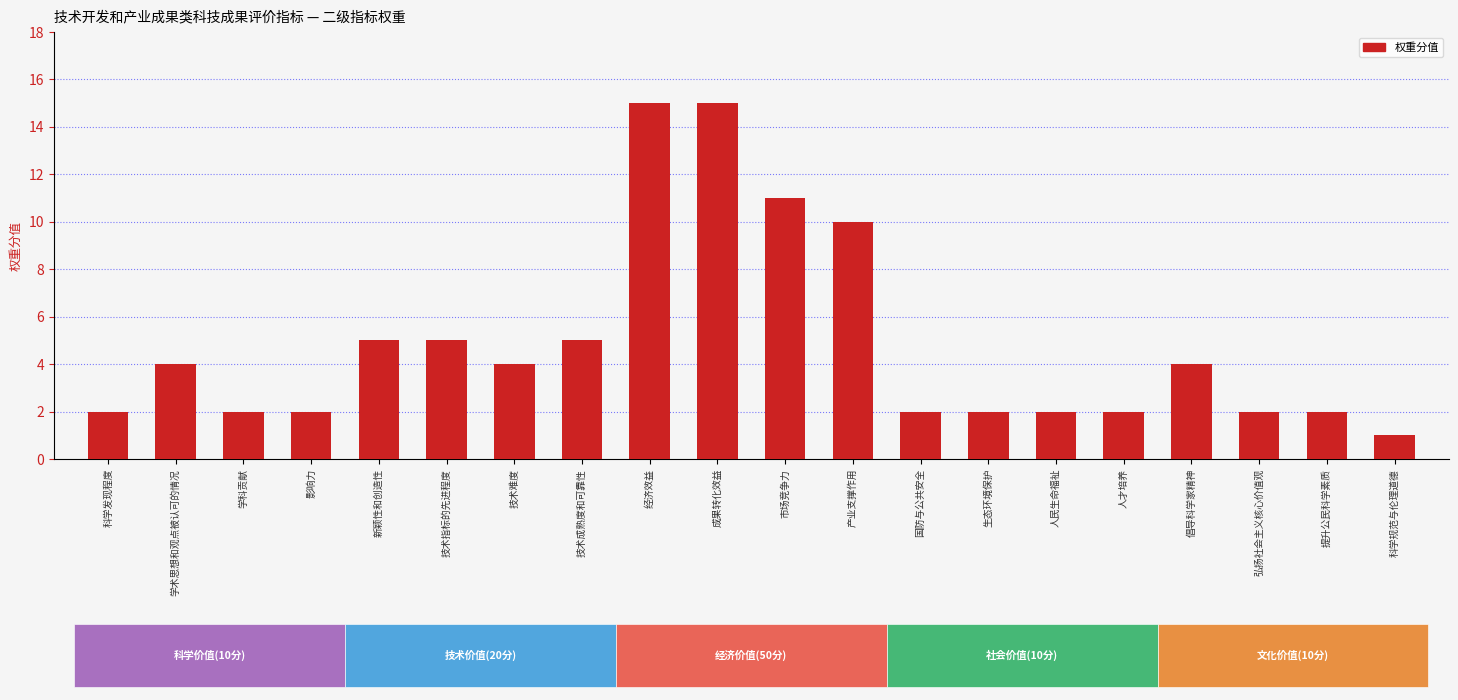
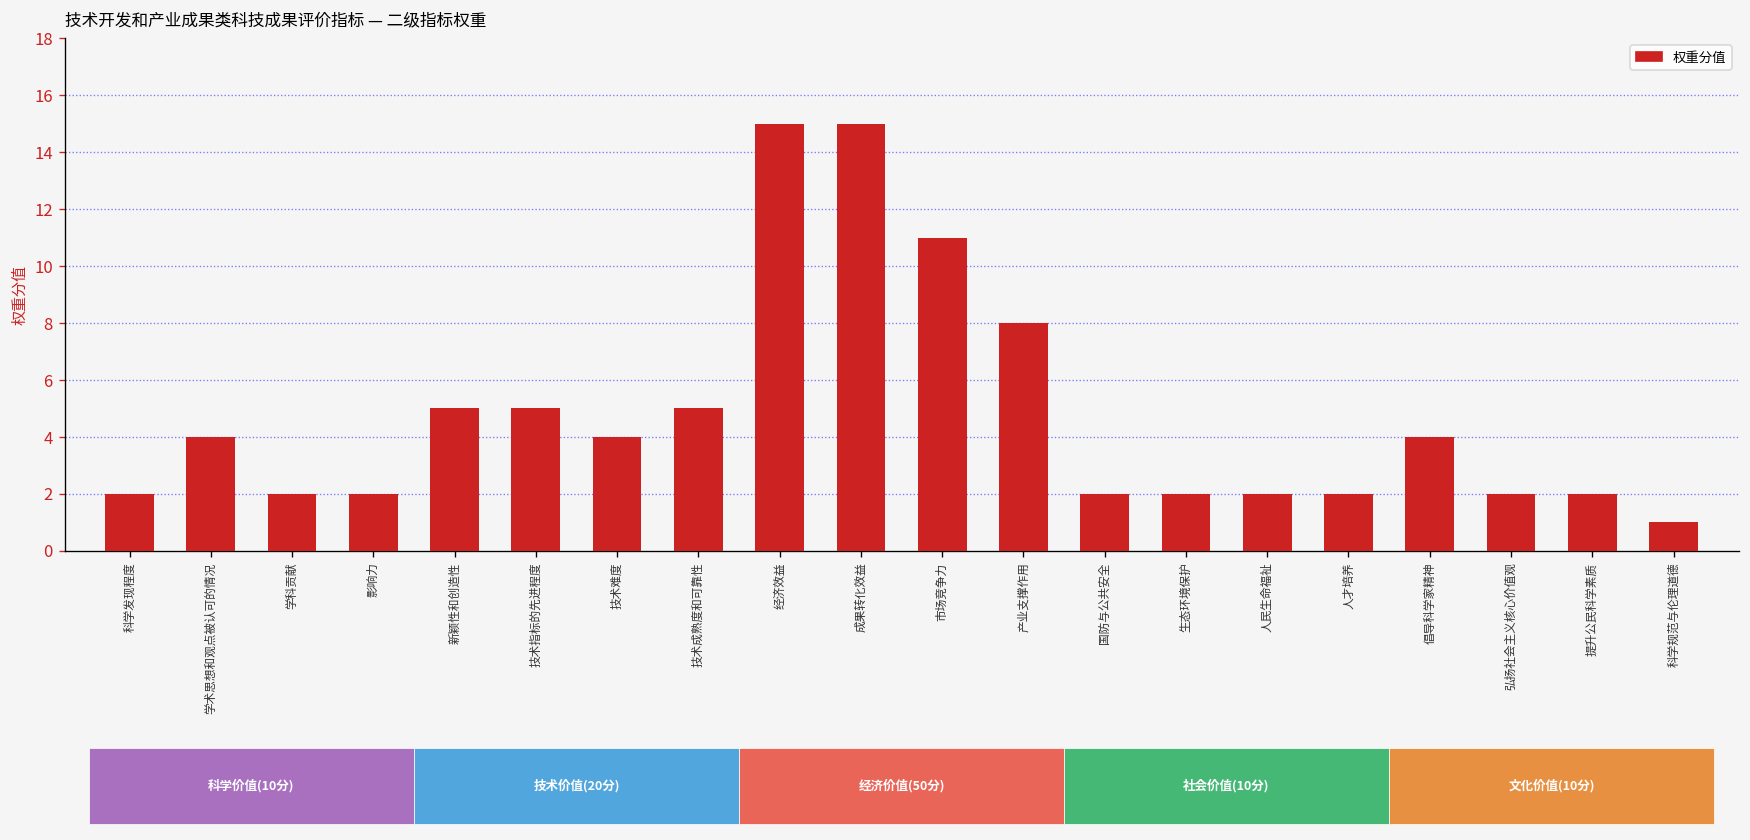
产业支撑作用: 10 -> 8
